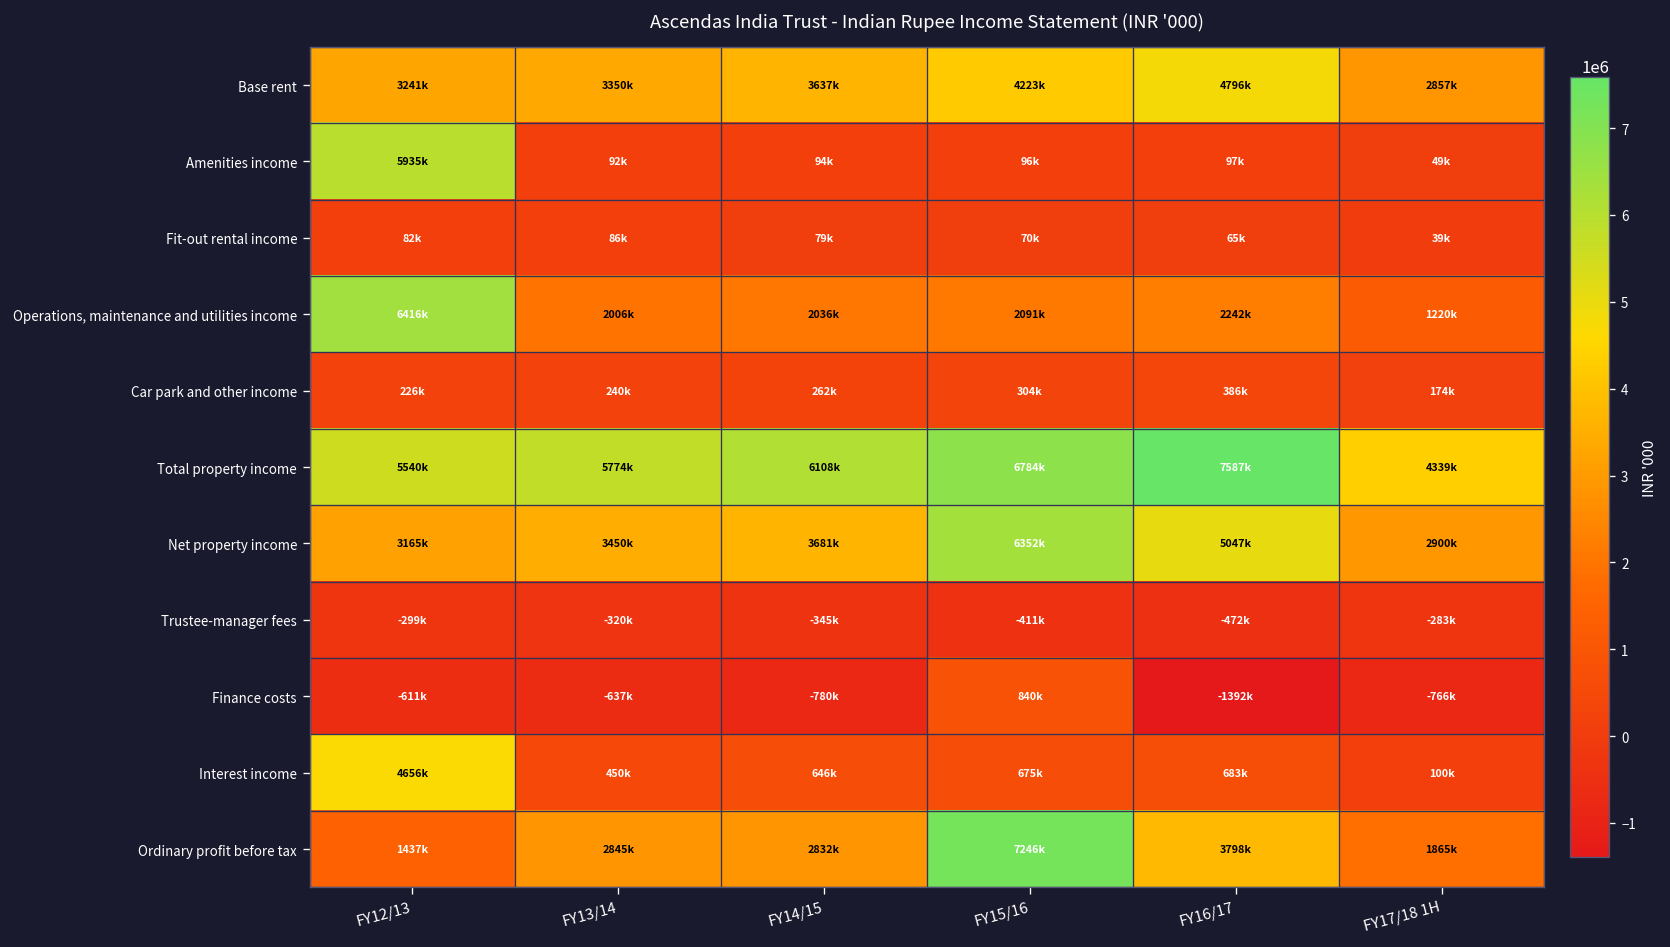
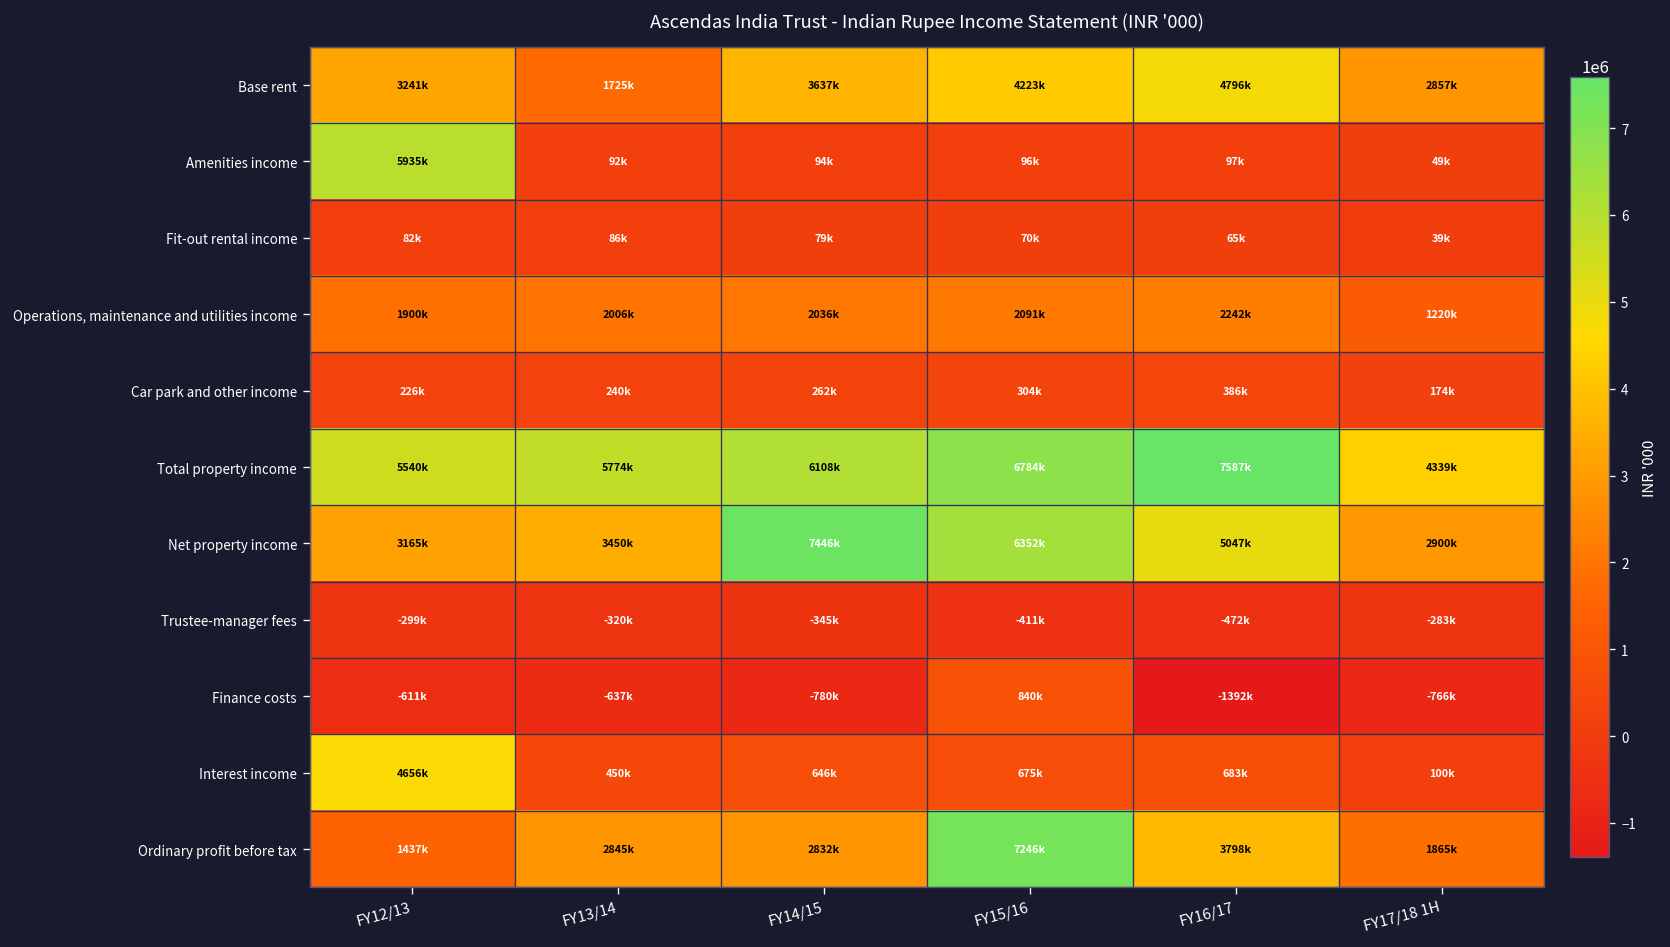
Base rent, FY13/14: 3350k -> 1725k
Operations, maintenance and utilities income, FY12/13: 6416k -> 1900k
Net property income, FY14/15: 3681k -> 7446k
